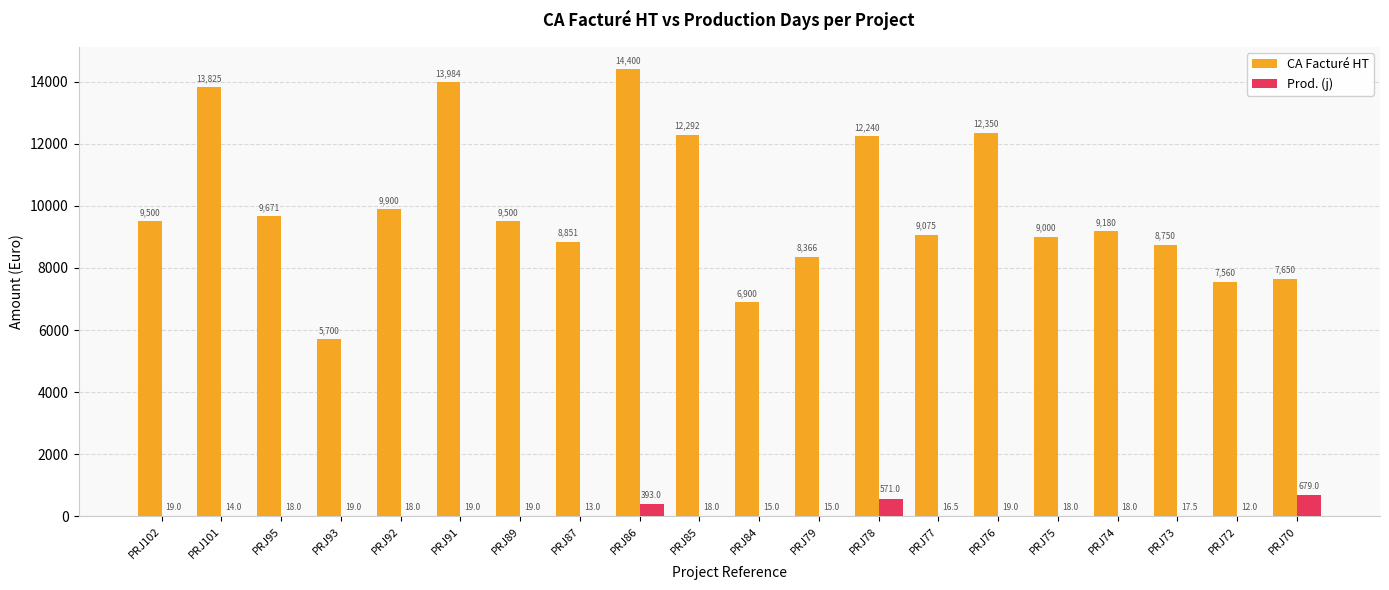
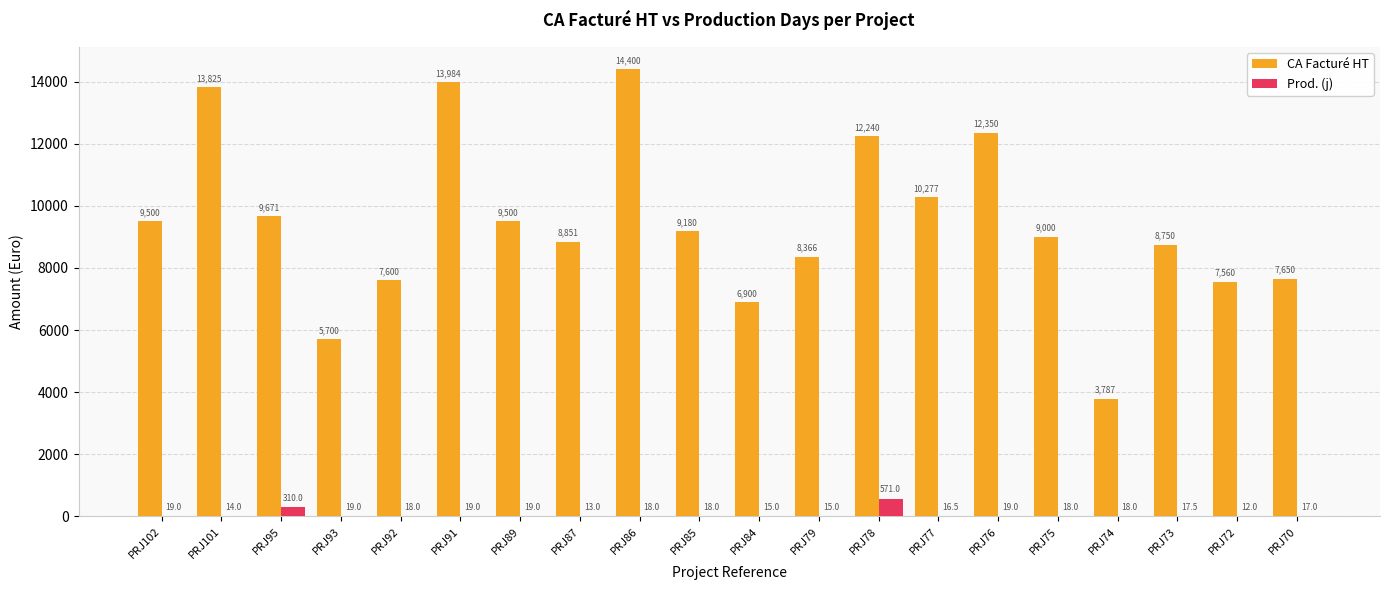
Prod. (j), PRJ95: 18.0 -> 310.0
CA Facturé HT, PRJ92: 9,900 -> 7,600
Prod. (j), PRJ86: 393.0 -> 18.0
CA Facturé HT, PRJ85: 12,292 -> 9,180
CA Facturé HT, PRJ77: 9,075 -> 10,277
CA Facturé HT, PRJ74: 9,180 -> 3,787
Prod. (j), PRJ70: 679.0 -> 17.0
